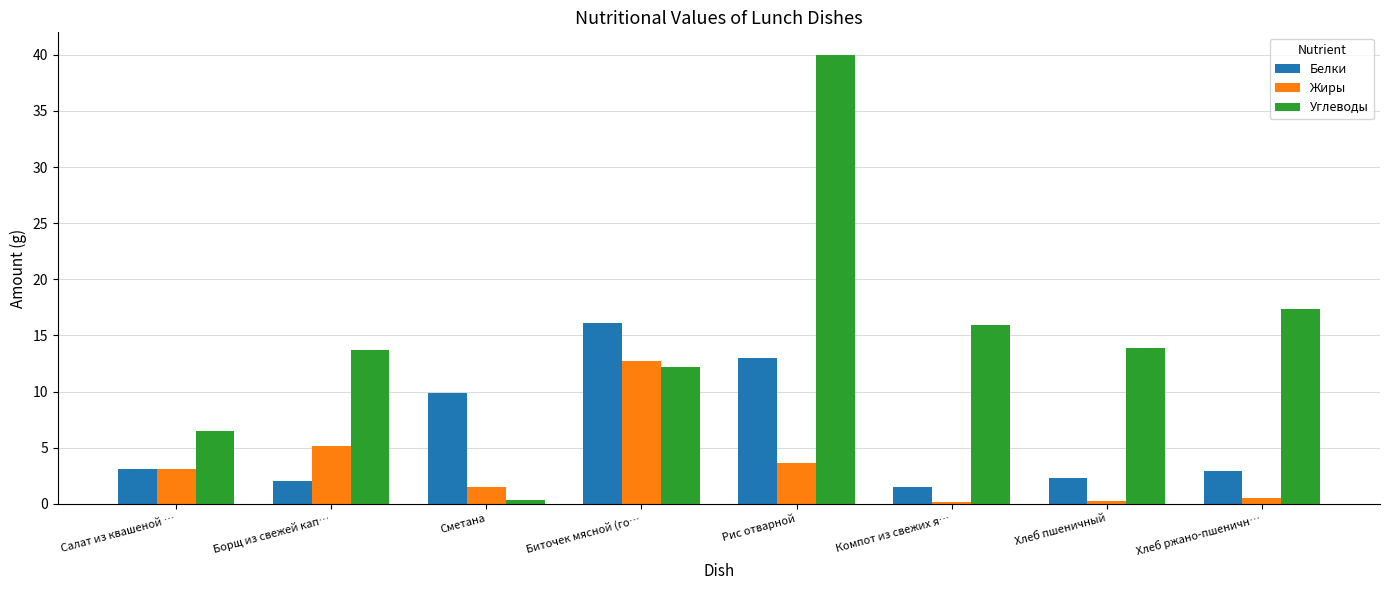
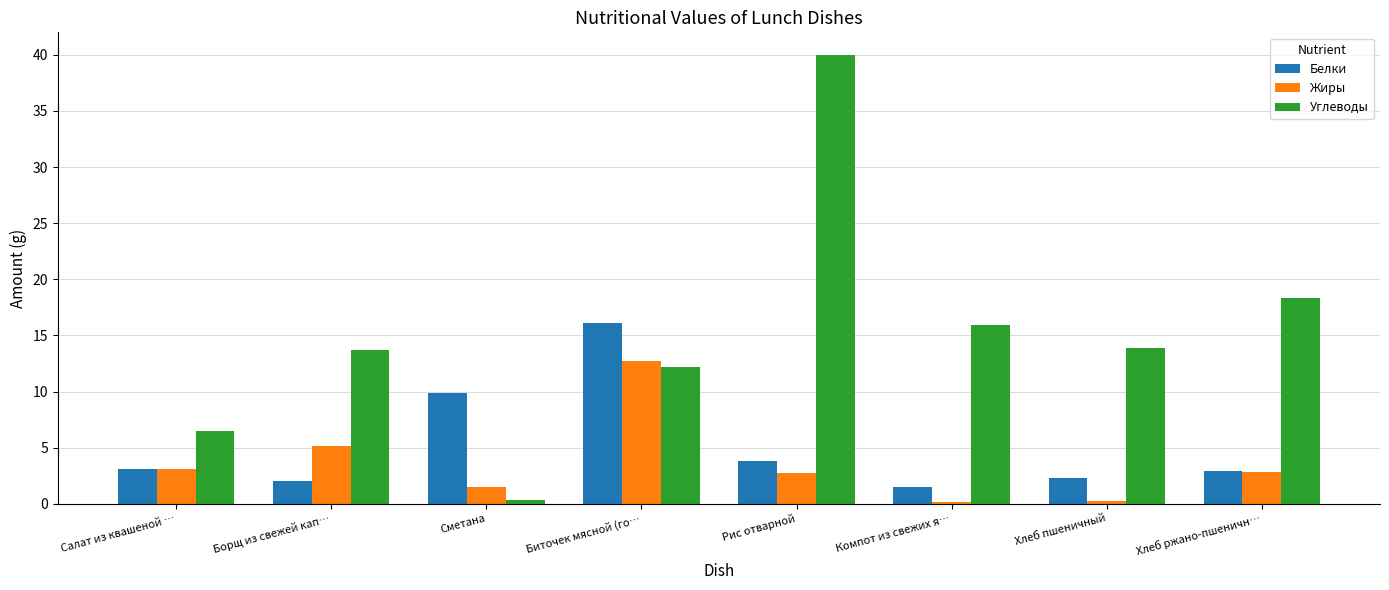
Белки, Рис отварной: 13.0 -> 3.8
Жиры, Рис отварной: 3.6 -> 2.7
Жиры, Хлеб ржано-пшеничн…: 0.5 -> 2.8
Углеводы, Хлеб ржано-пшеничн…: 17.3 -> 18.4
